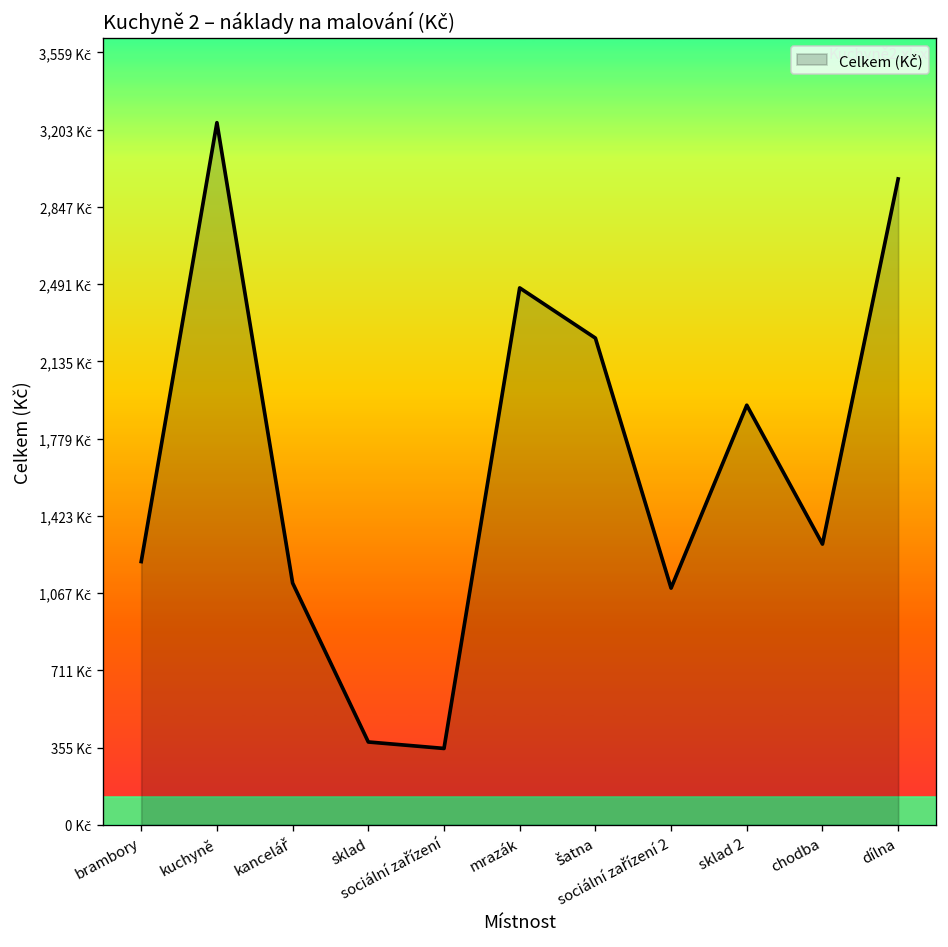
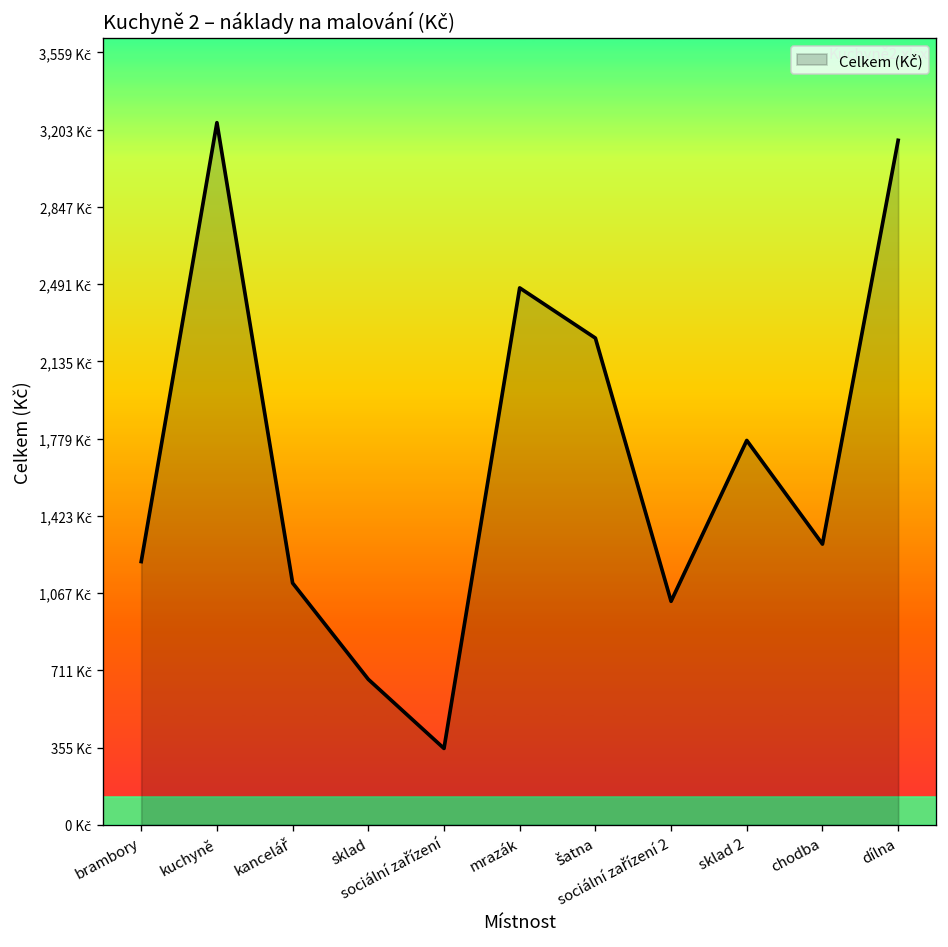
sklad: 380 Kč -> 670 Kč
sociální zařízení 2: 1,090 Kč -> 1,030 Kč
sklad 2: 1,930 Kč -> 1,770 Kč
dílna: 2,980 Kč -> 3,150 Kč
